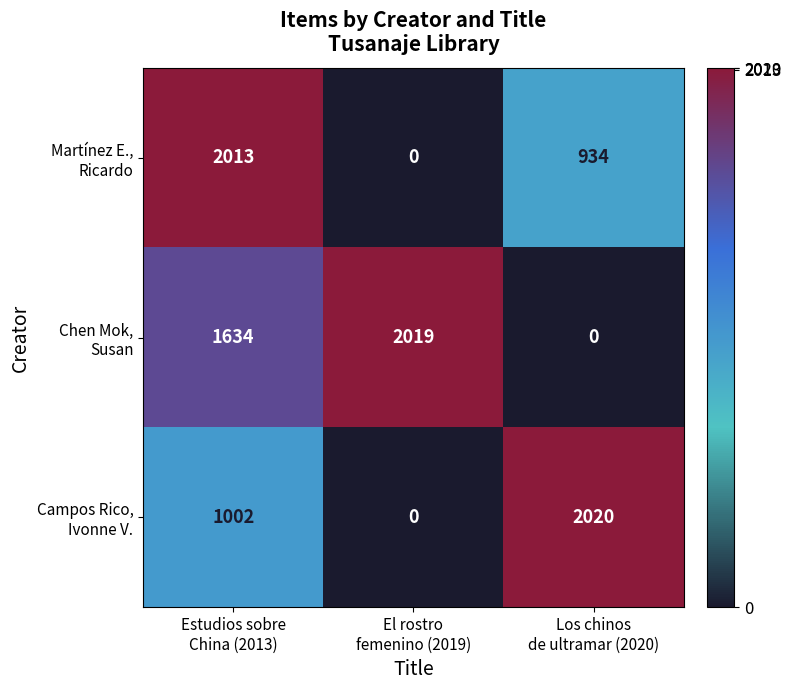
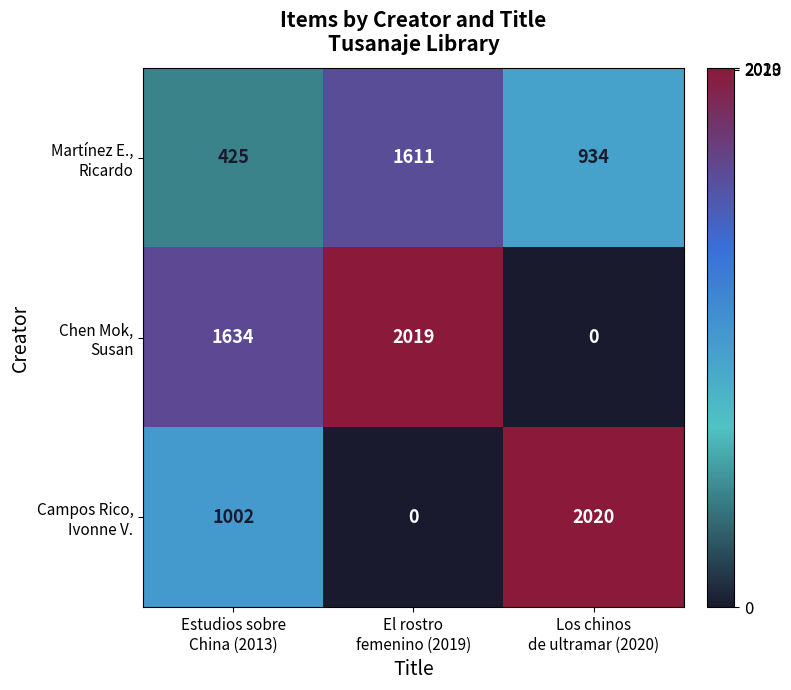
Martínez E., Ricardo, Estudios sobre China (2013): 2013 -> 425
Martínez E., Ricardo, El rostro femenino (2019): 0 -> 1611
